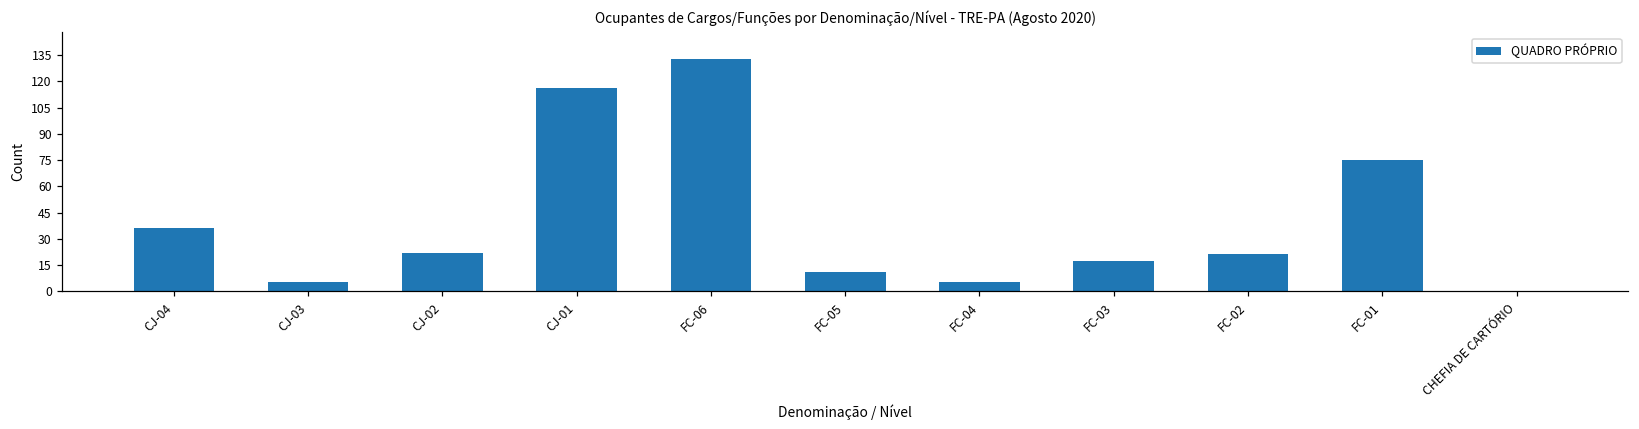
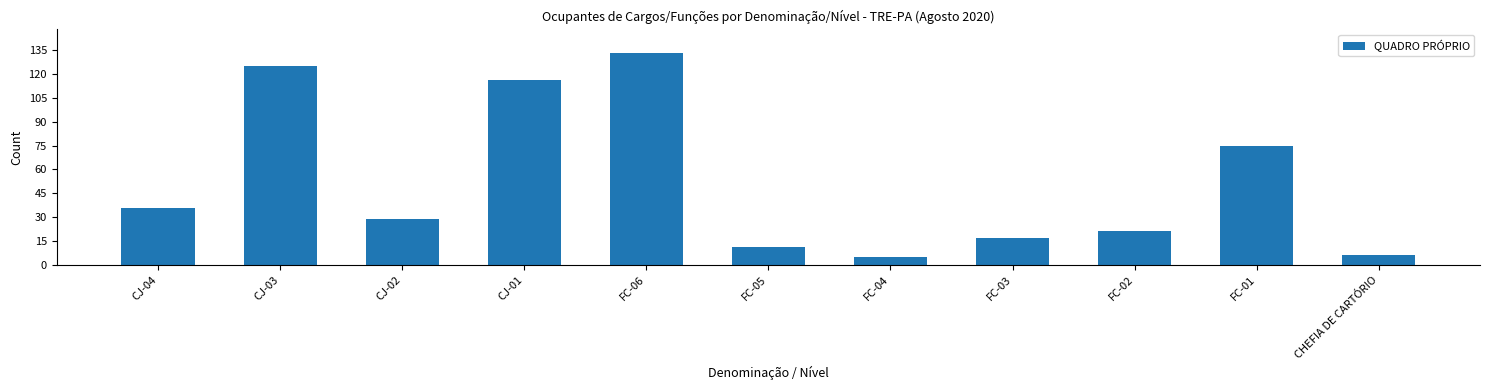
CJ-03: 5 -> 125
CJ-02: 22 -> 29
CHEFIA DE CARTÓRIO: 0 -> 6
